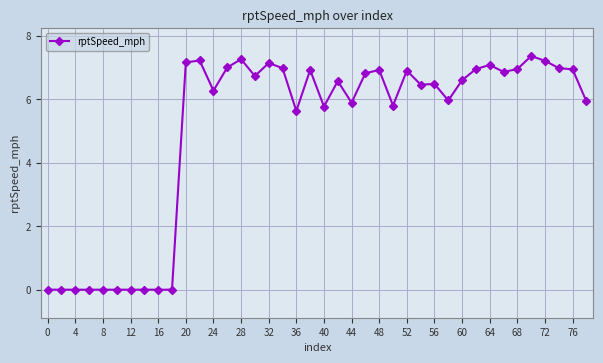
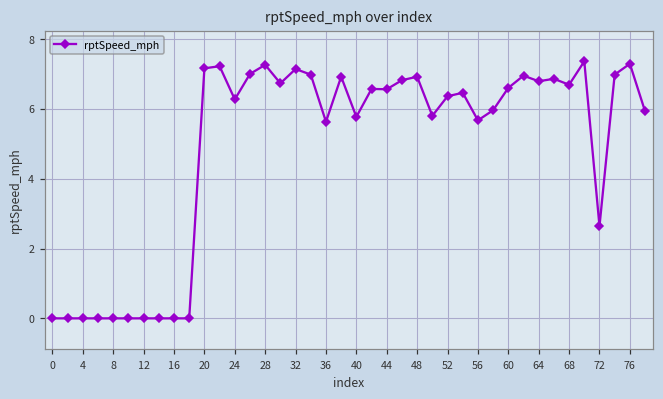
44: 5.9 -> 6.6
52: 6.9 -> 6.4
56: 6.5 -> 5.7
64: 7.1 -> 6.8
68: 7.0 -> 6.7
72: 7.2 -> 2.6
76: 6.9 -> 7.3
